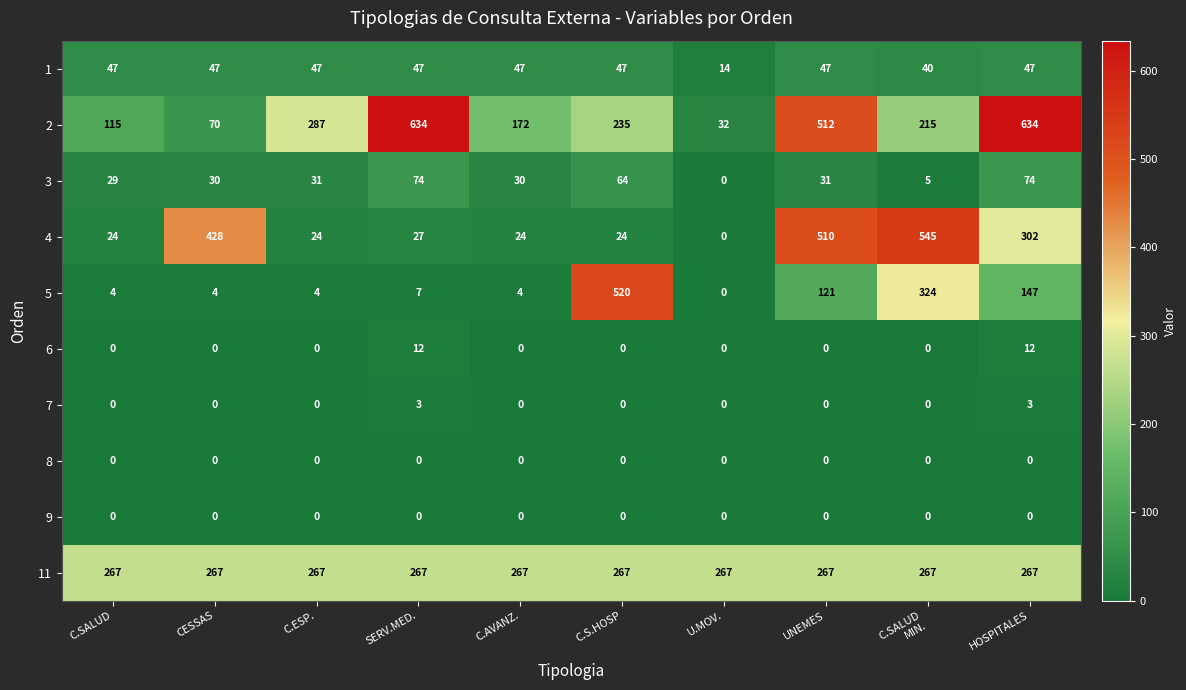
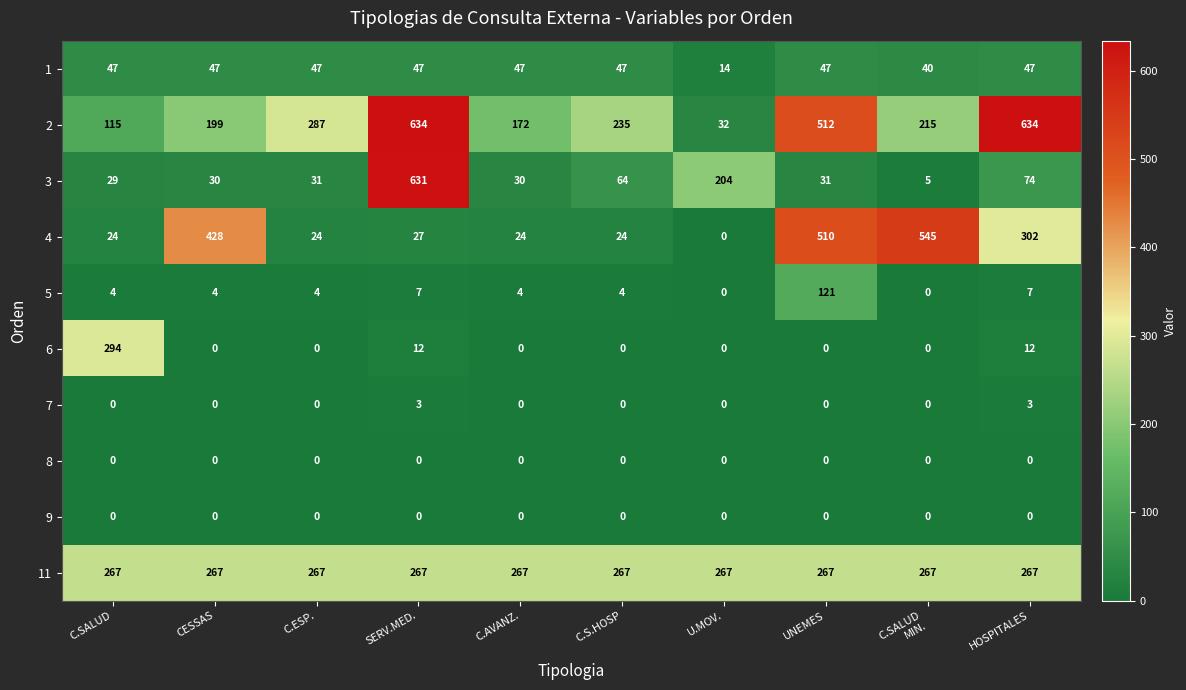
2, CESSAS: 70 -> 199
3, SERV.MED.: 74 -> 631
3, U.MOV.: 0 -> 204
5, C.S.HOSP: 520 -> 4
5, C.SALUD MIN.: 324 -> 0
5, HOSPITALES: 147 -> 7
6, C.SALUD: 0 -> 294
